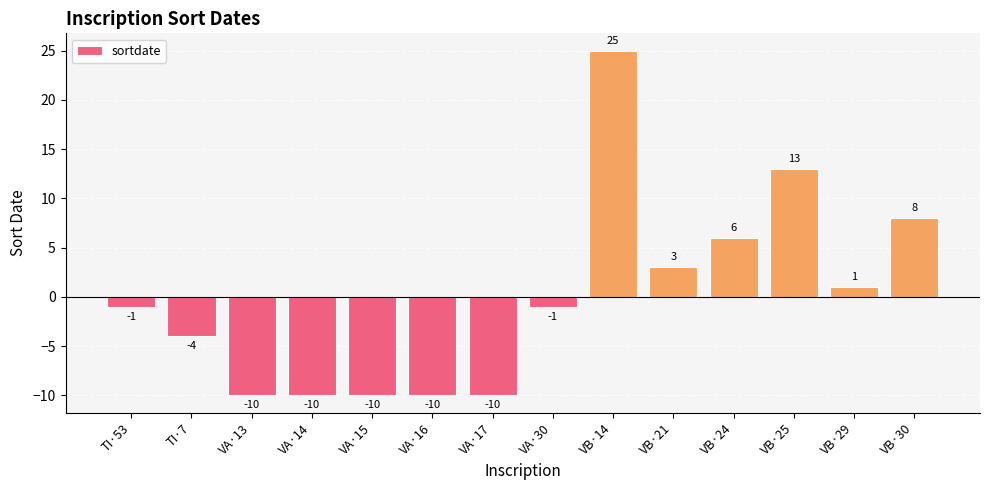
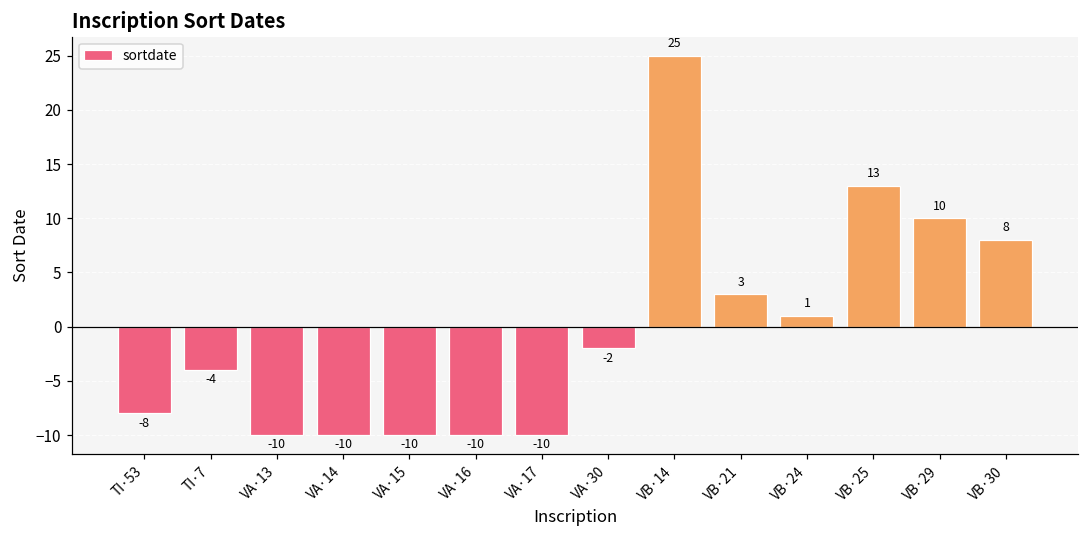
TI·53: -1 -> -8
VA·30: -1 -> -2
VB·24: 6 -> 1
VB·29: 1 -> 10
